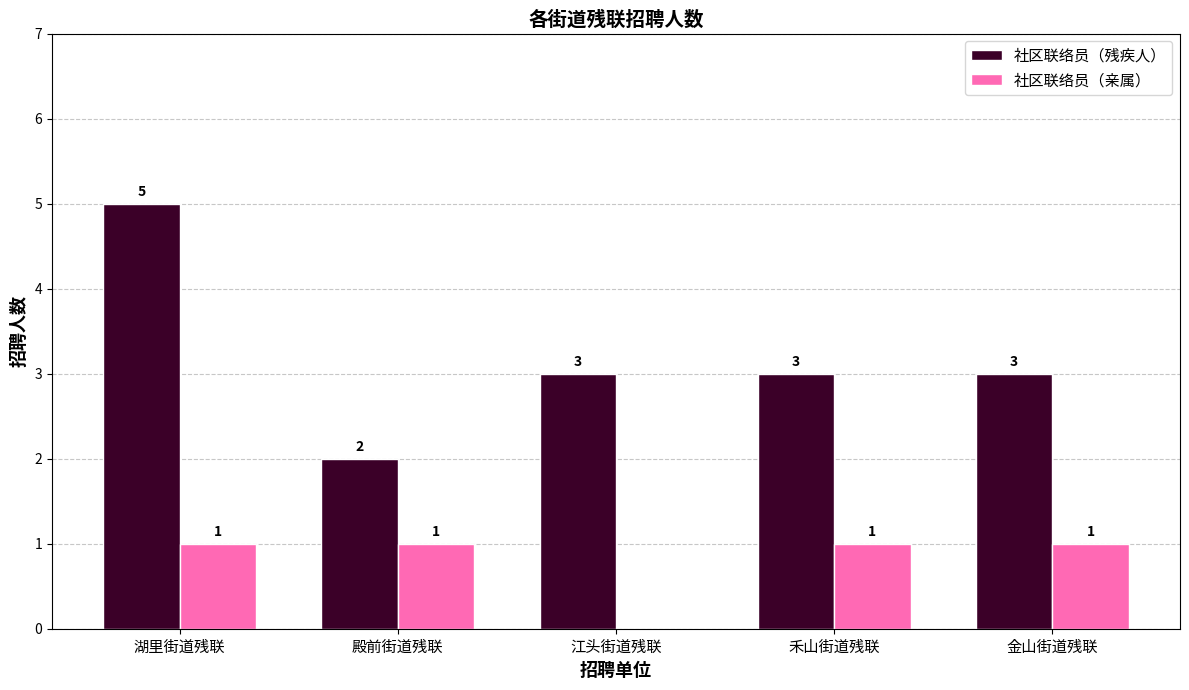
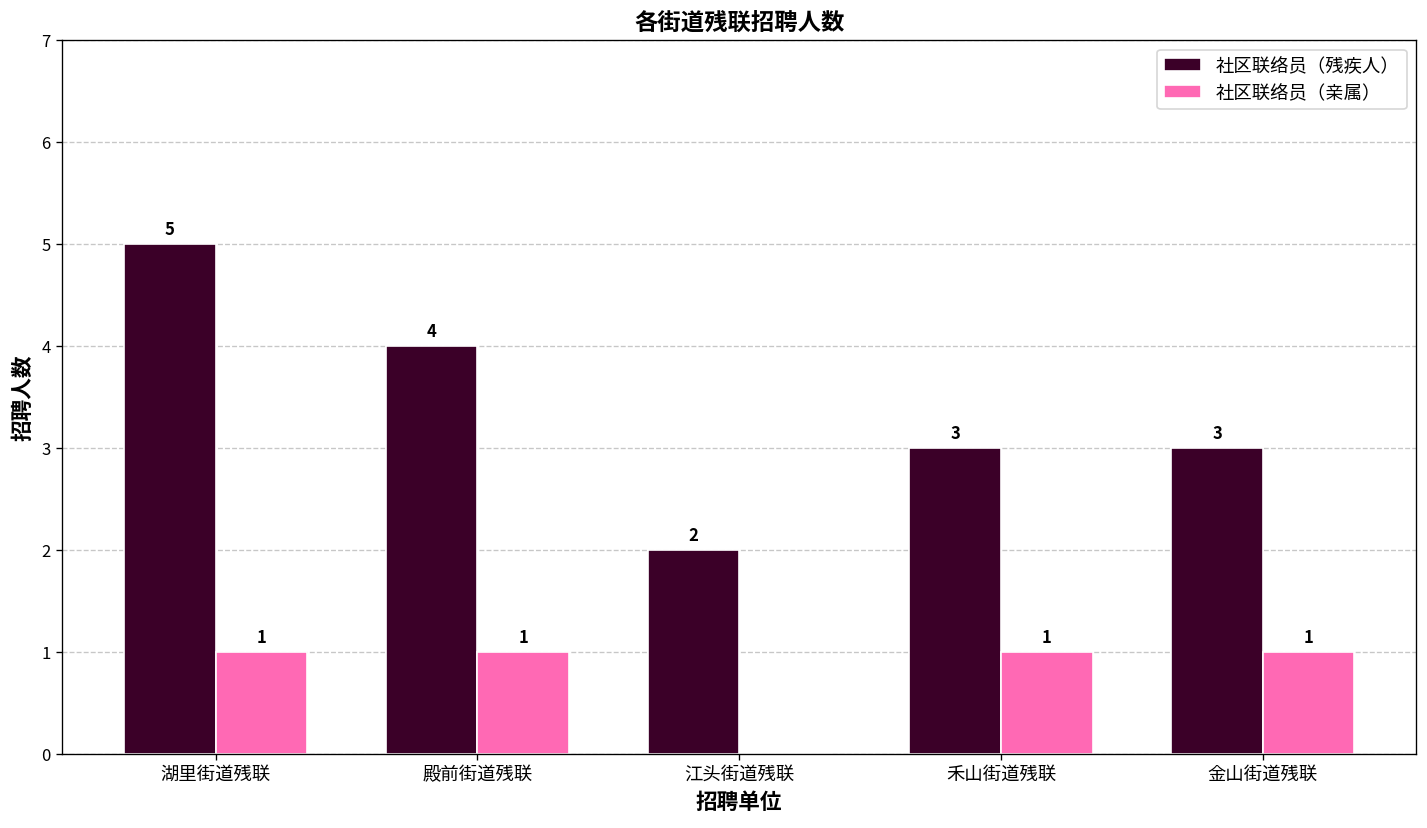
社区联络员（残疾人）, 殿前街道残联: 2 -> 4
社区联络员（残疾人）, 江头街道残联: 3 -> 2
